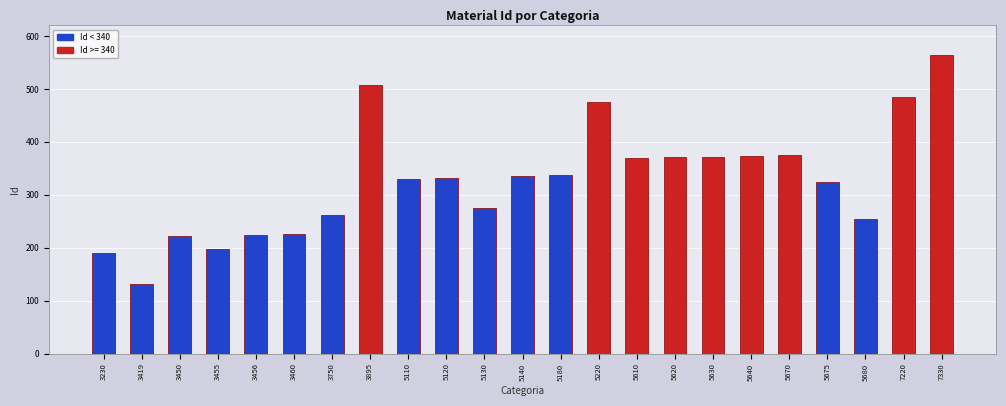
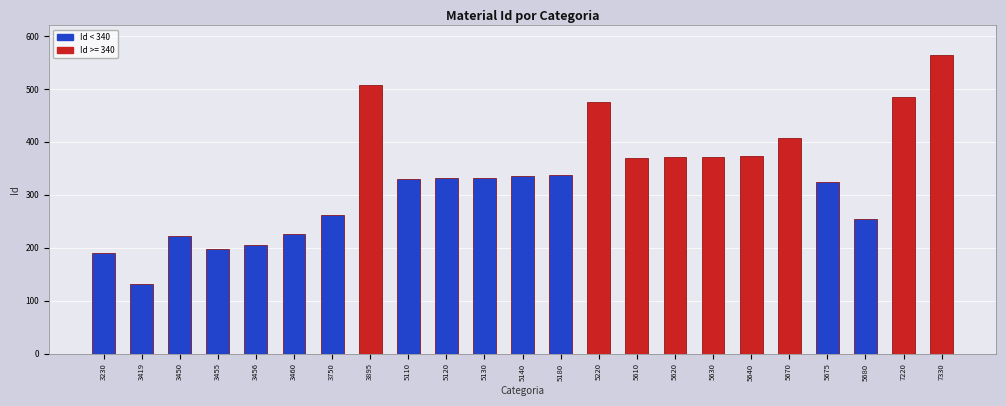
3456: 230 -> 210
5130: 280 -> 330
5670: 380 -> 410
